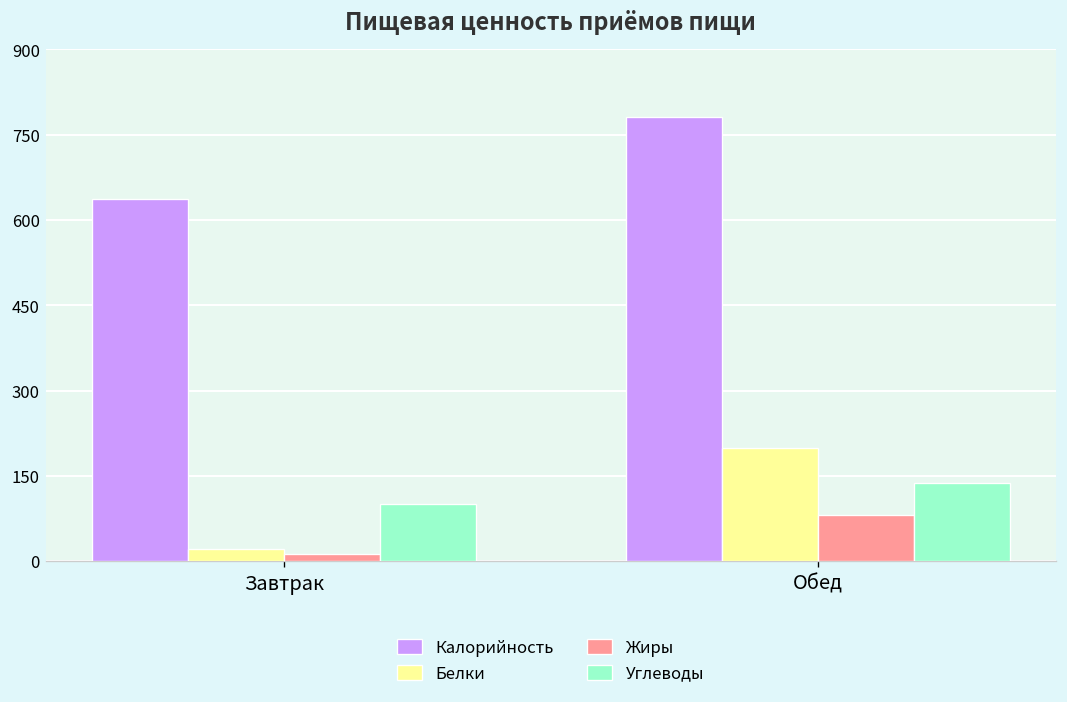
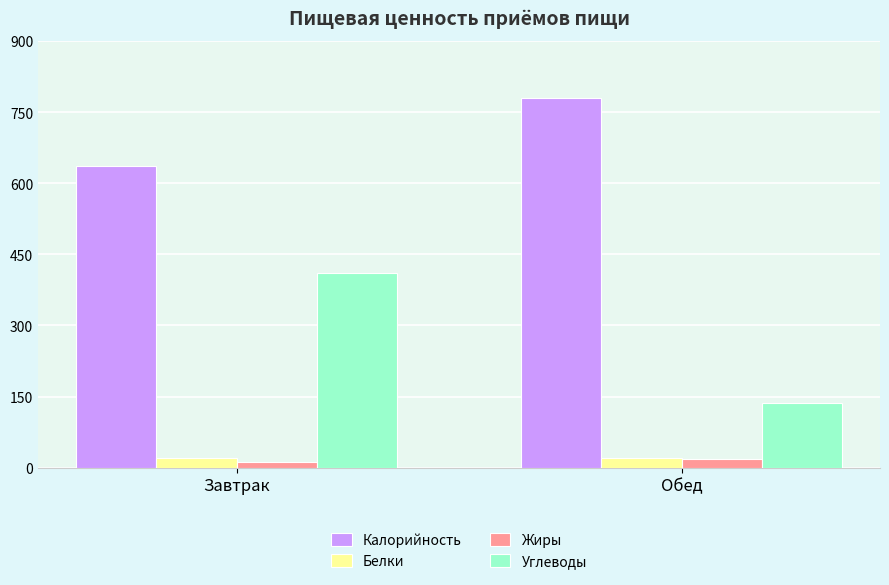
Углеводы, Завтрак: 100 -> 410
Белки, Обед: 200 -> 20
Жиры, Обед: 80 -> 20
